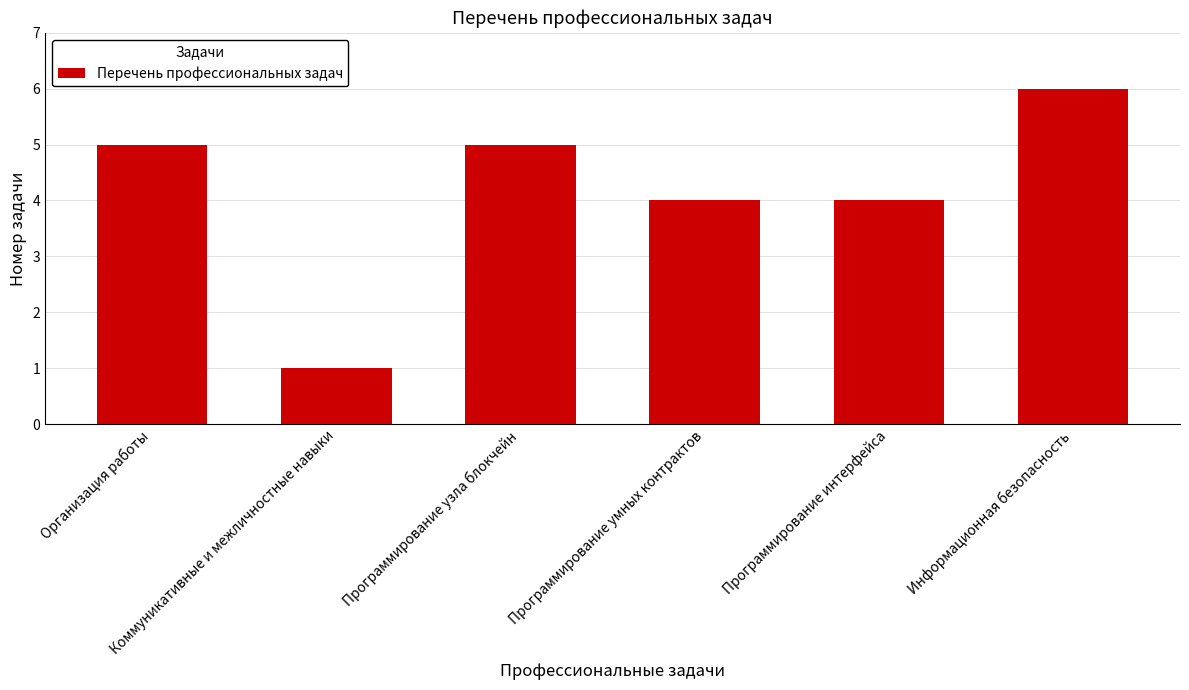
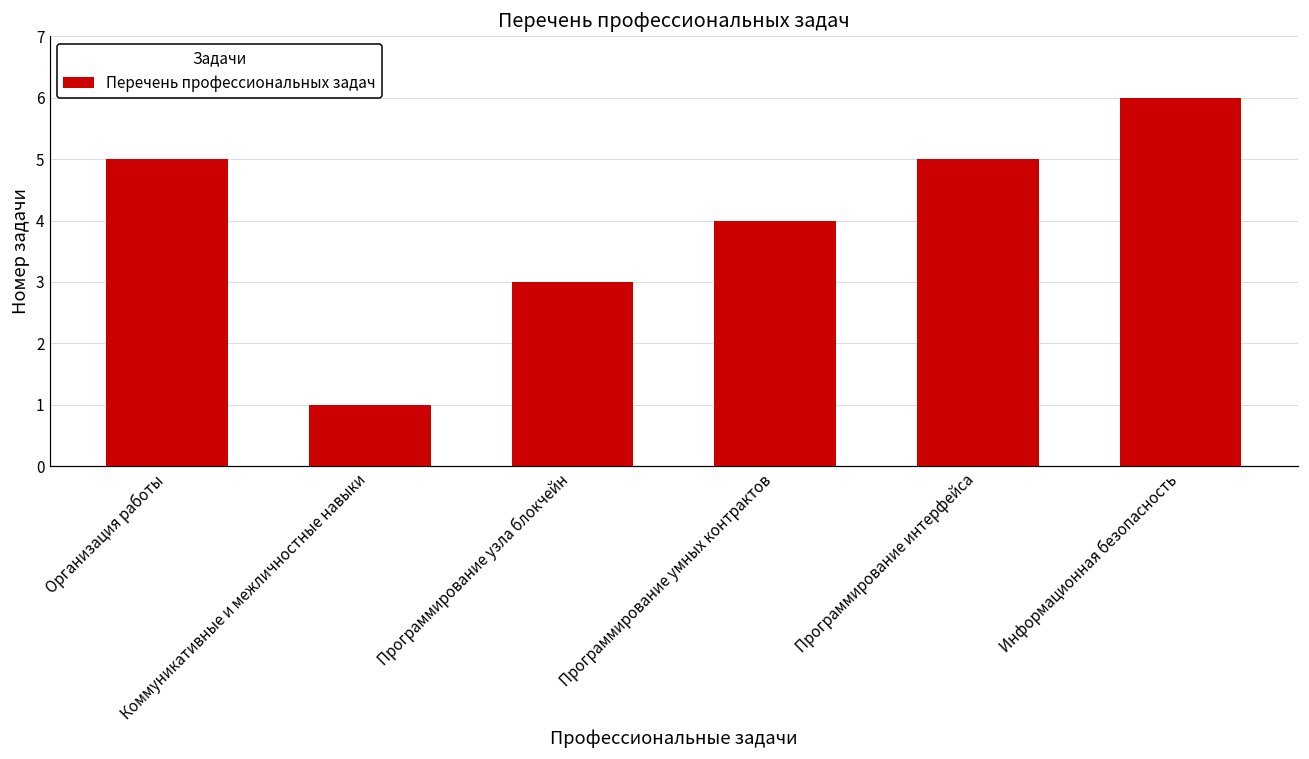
Программирование узла блокчейн: 5 -> 3
Программирование интерфейса: 4 -> 5
